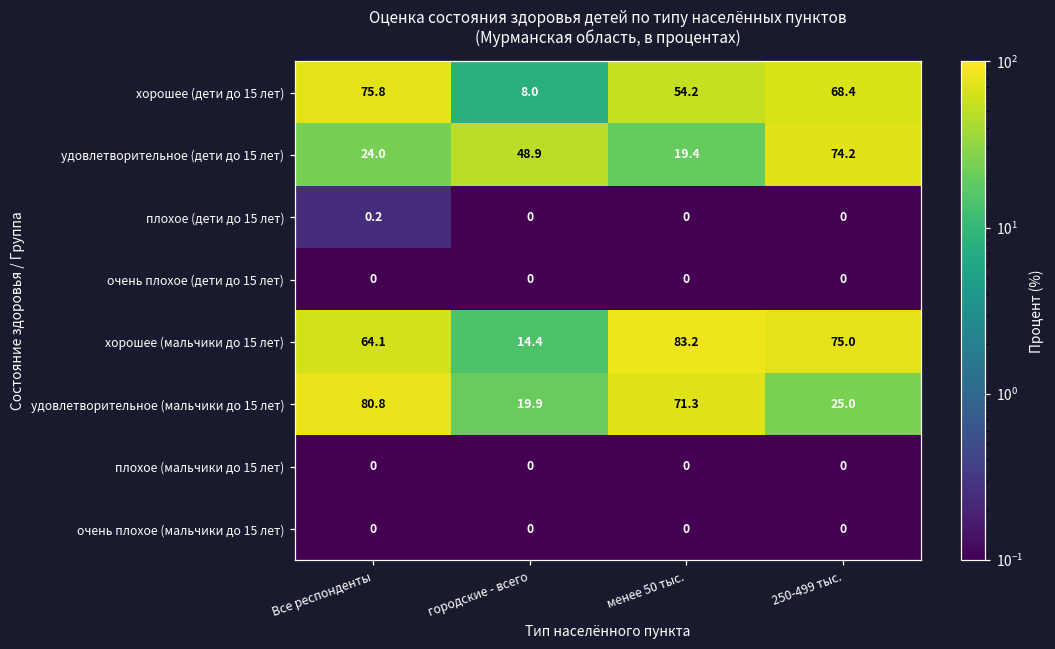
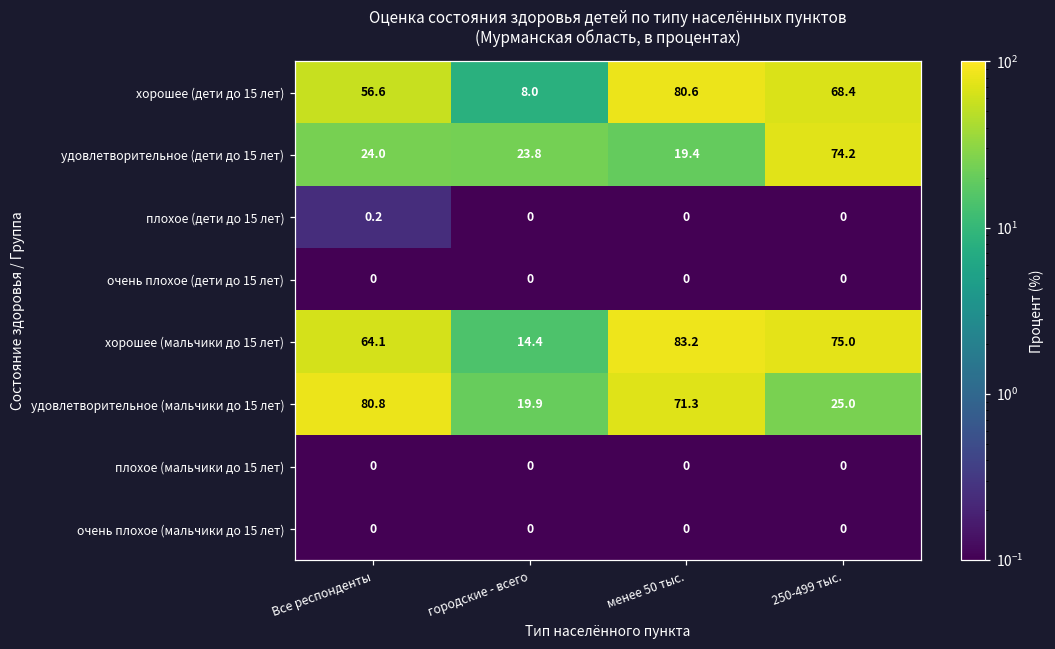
хорошее (дети до 15 лет), Все респонденты: 75.8 -> 56.6
хорошее (дети до 15 лет), менее 50 тыс.: 54.2 -> 80.6
удовлетворительное (дети до 15 лет), городские - всего: 48.9 -> 23.8
